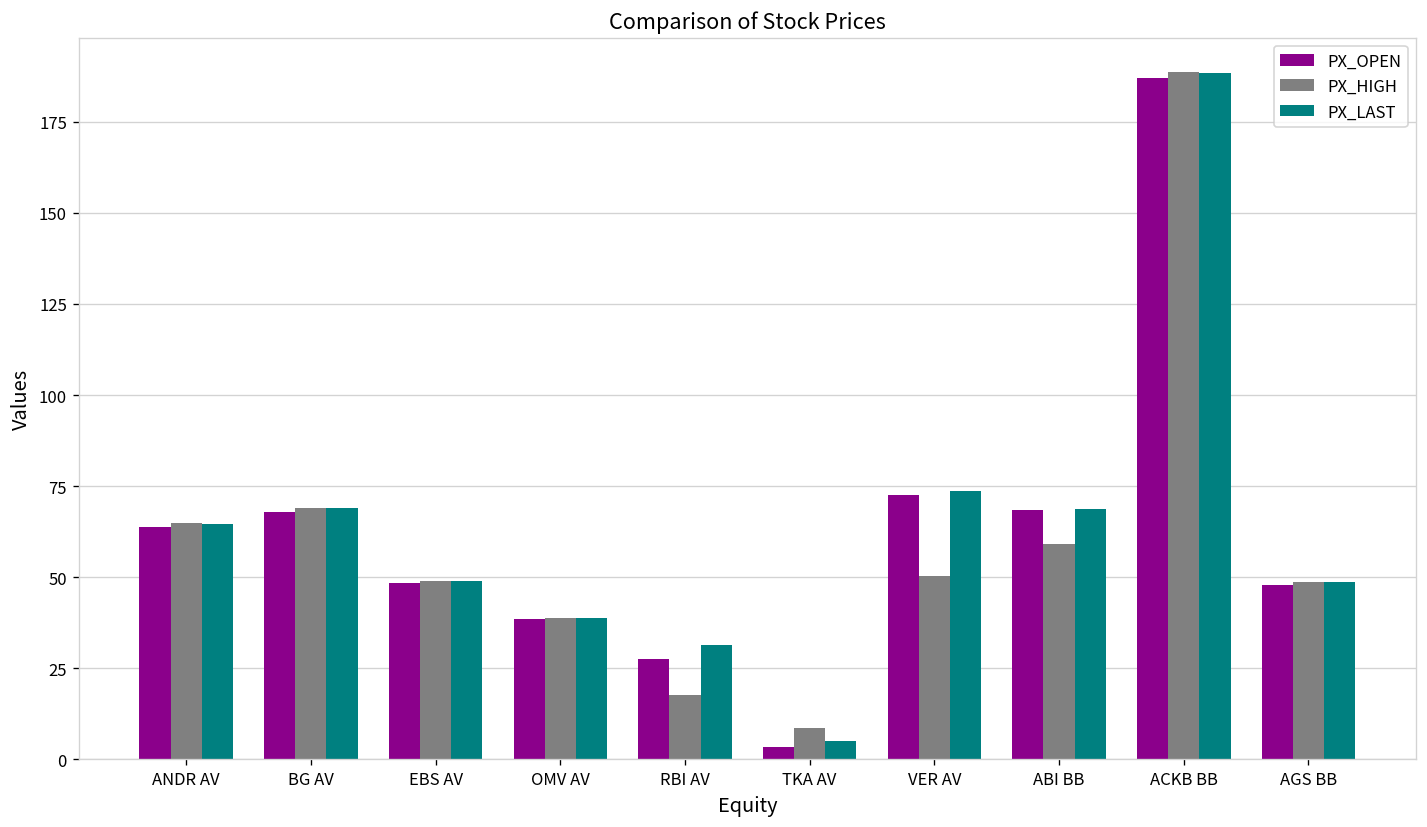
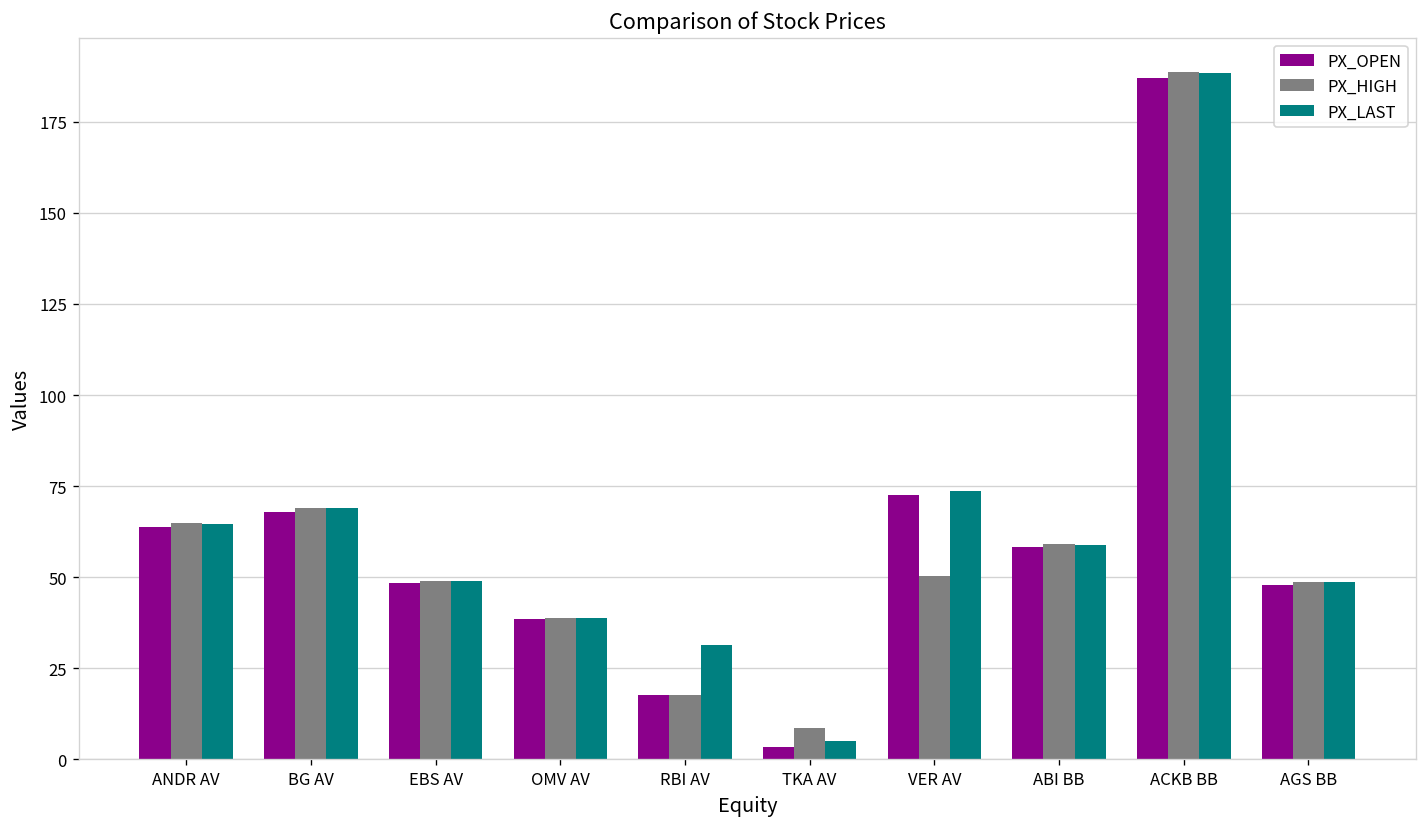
PX_OPEN, RBI AV: 28 -> 18
PX_OPEN, ABI BB: 68 -> 58
PX_LAST, ABI BB: 69 -> 59
